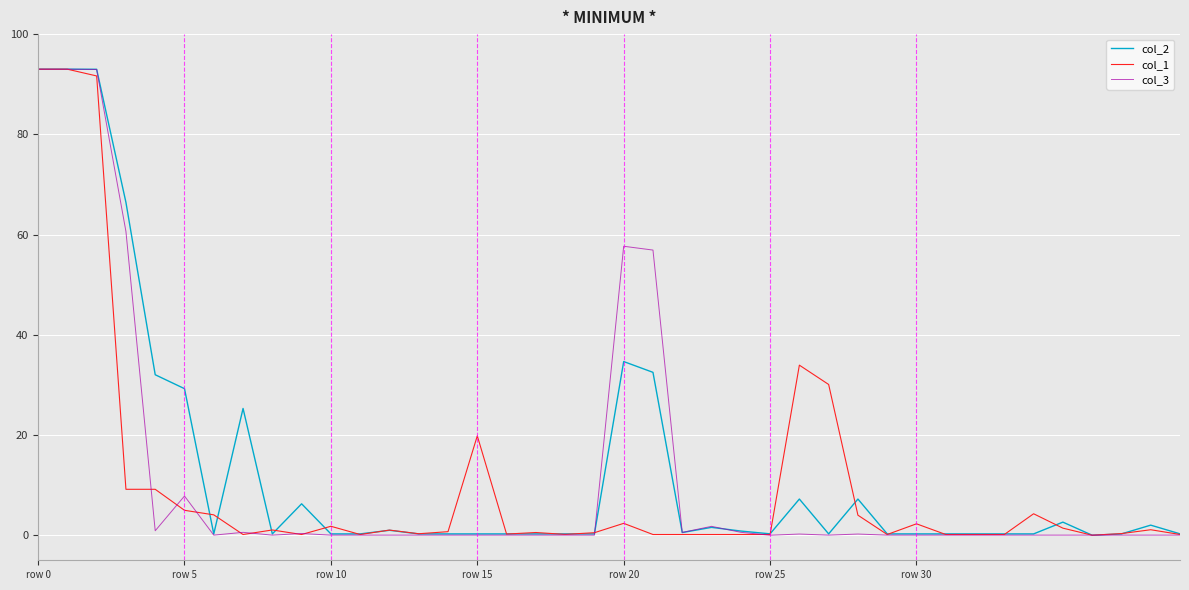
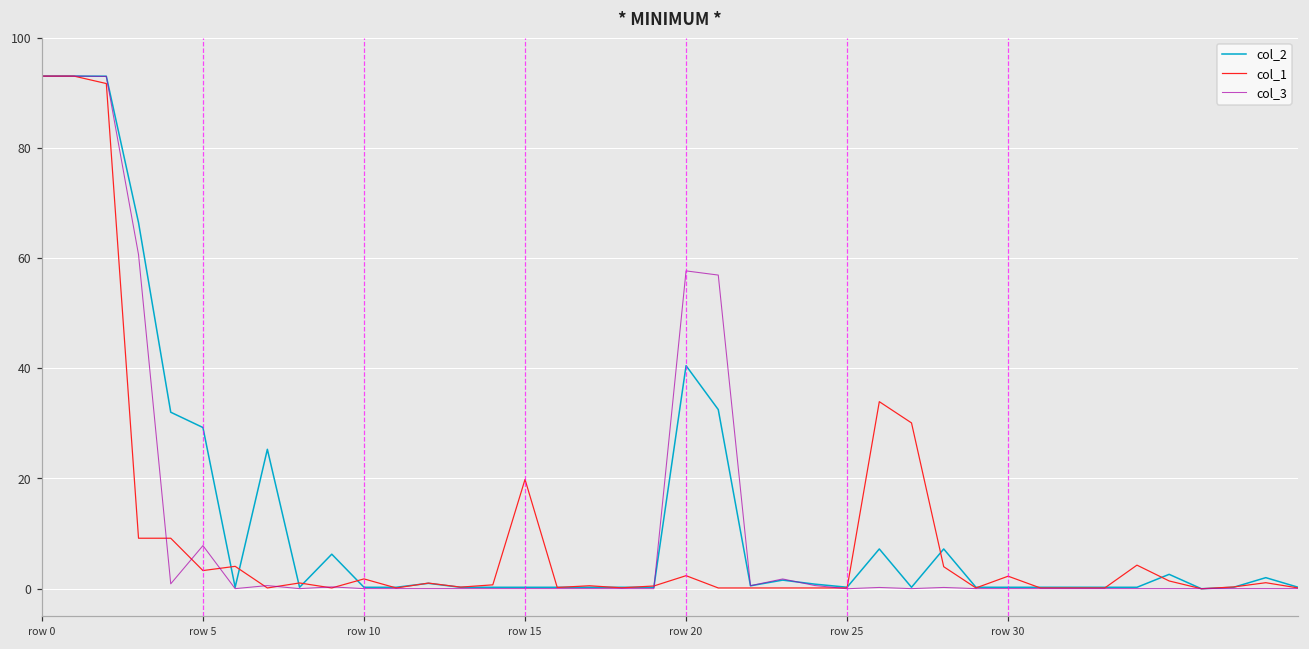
col_1, row 5: 5 -> 3
col_2, row 20: 35 -> 40
